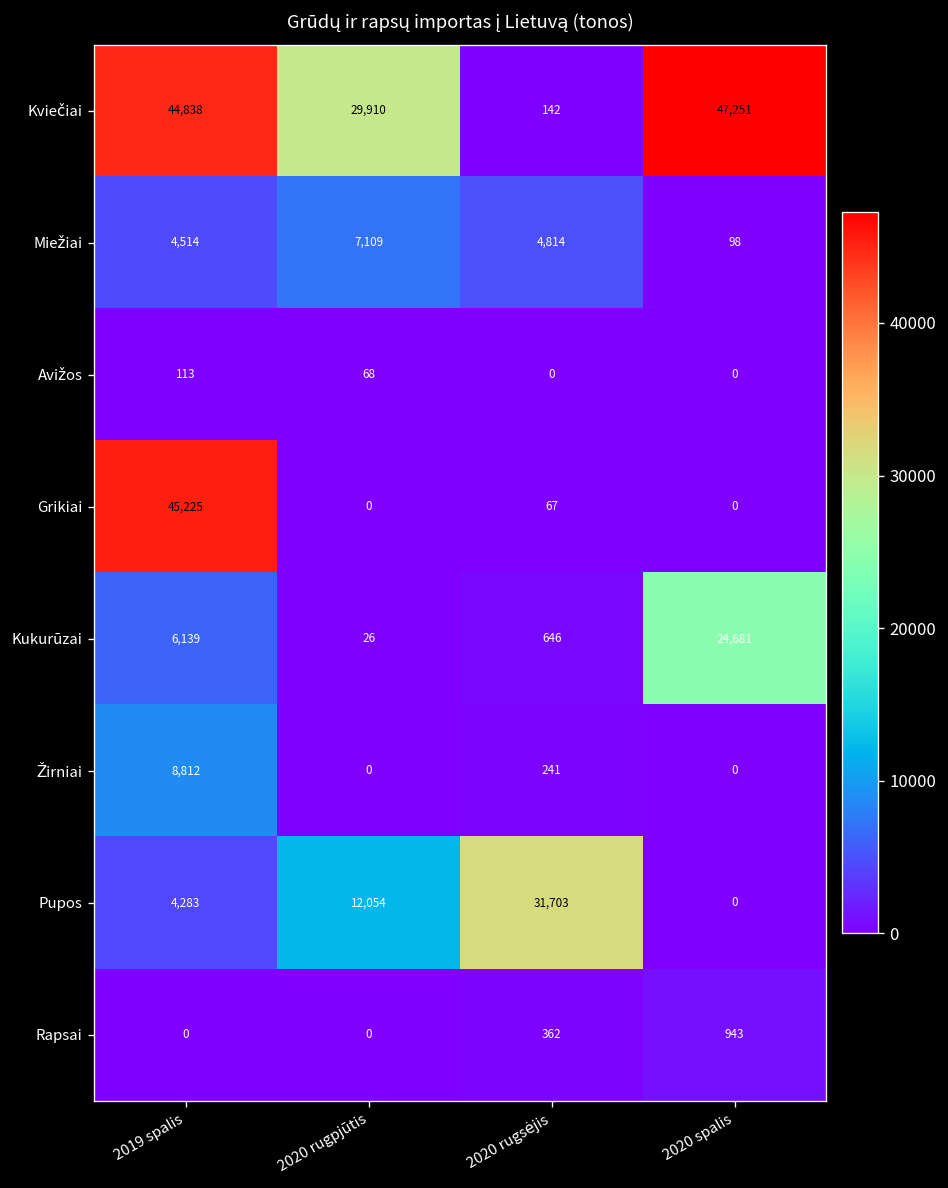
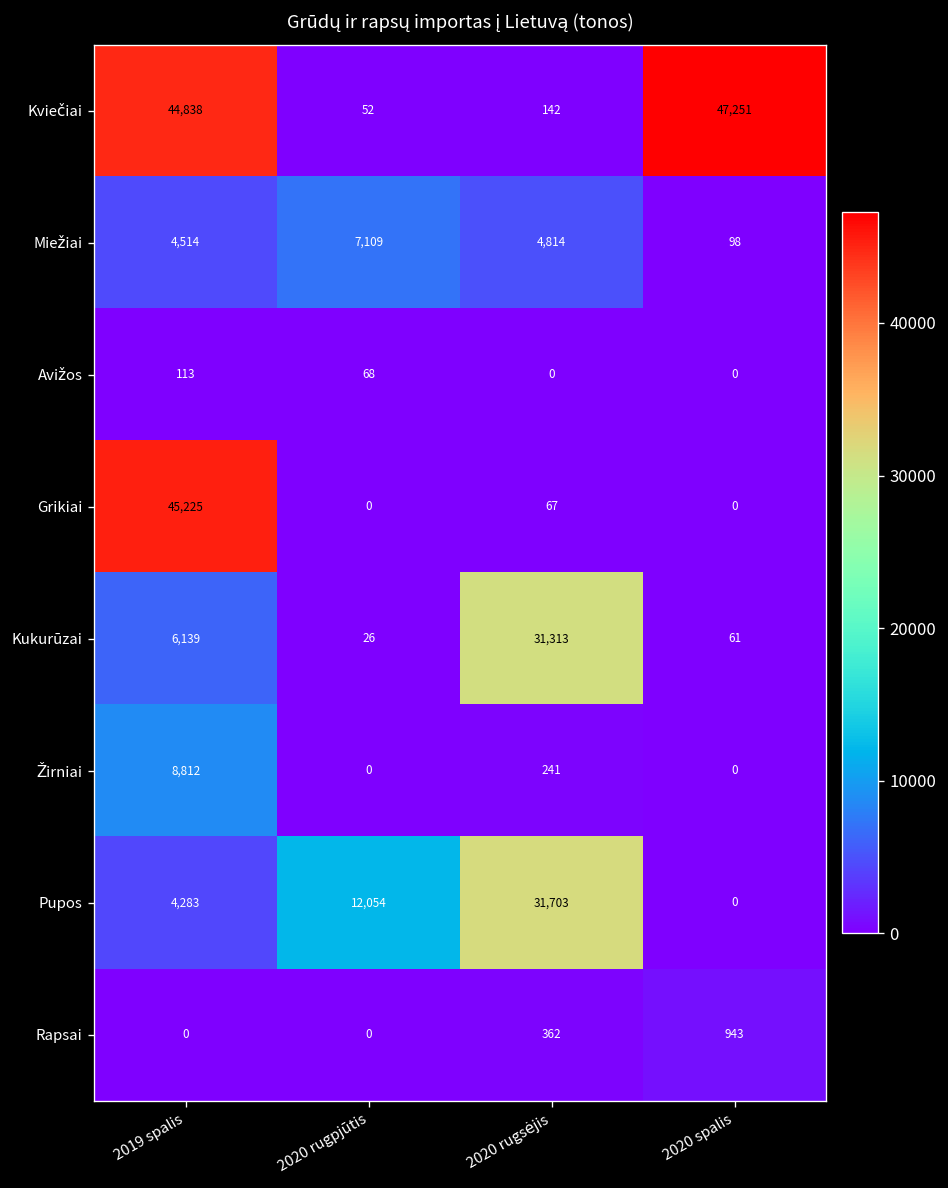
Kviečiai, 2020 rugpjūtis: 29,910 -> 52
Kukurūzai, 2020 rugsėjis: 646 -> 31,313
Kukurūzai, 2020 spalis: 24,681 -> 61
